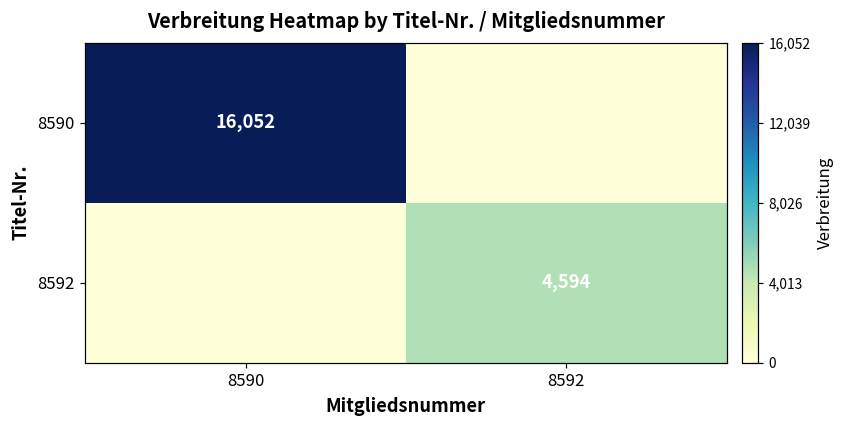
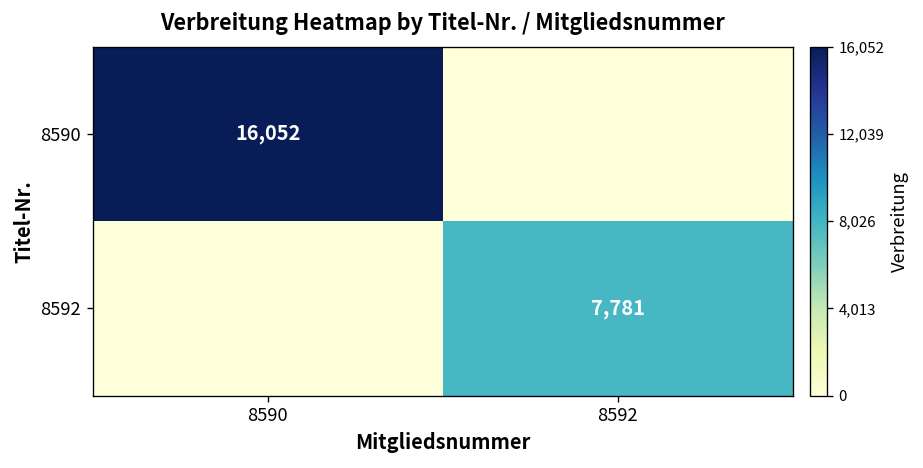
8592, 8592: 4,594 -> 7,781
